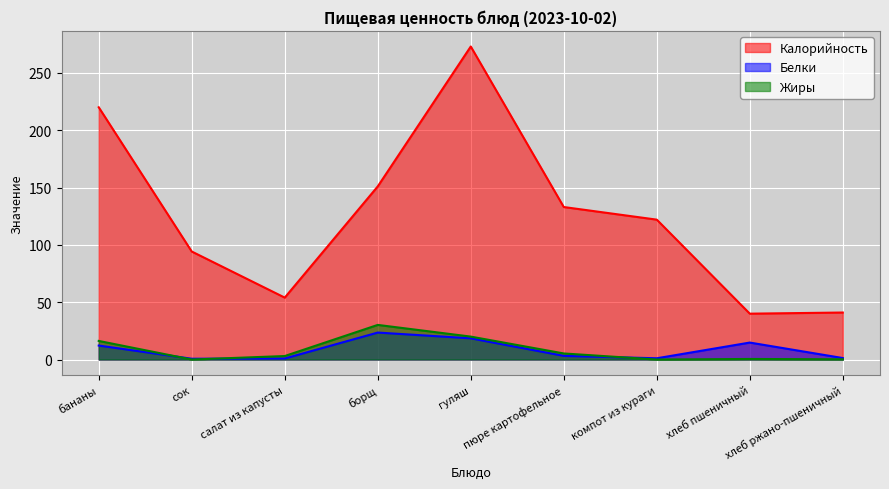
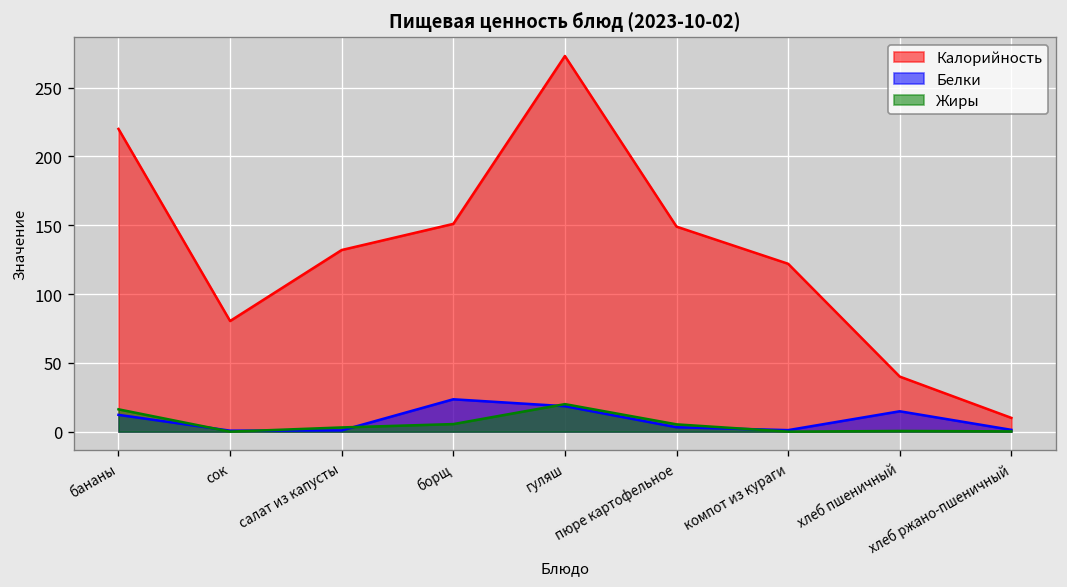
Калорийность, сок: 94 -> 80
Калорийность, салат из капусты: 54 -> 132
Жиры, борщ: 30 -> 6
Калорийность, пюре картофельное: 133 -> 149
Калорийность, хлеб ржано-пшеничный: 41 -> 10
